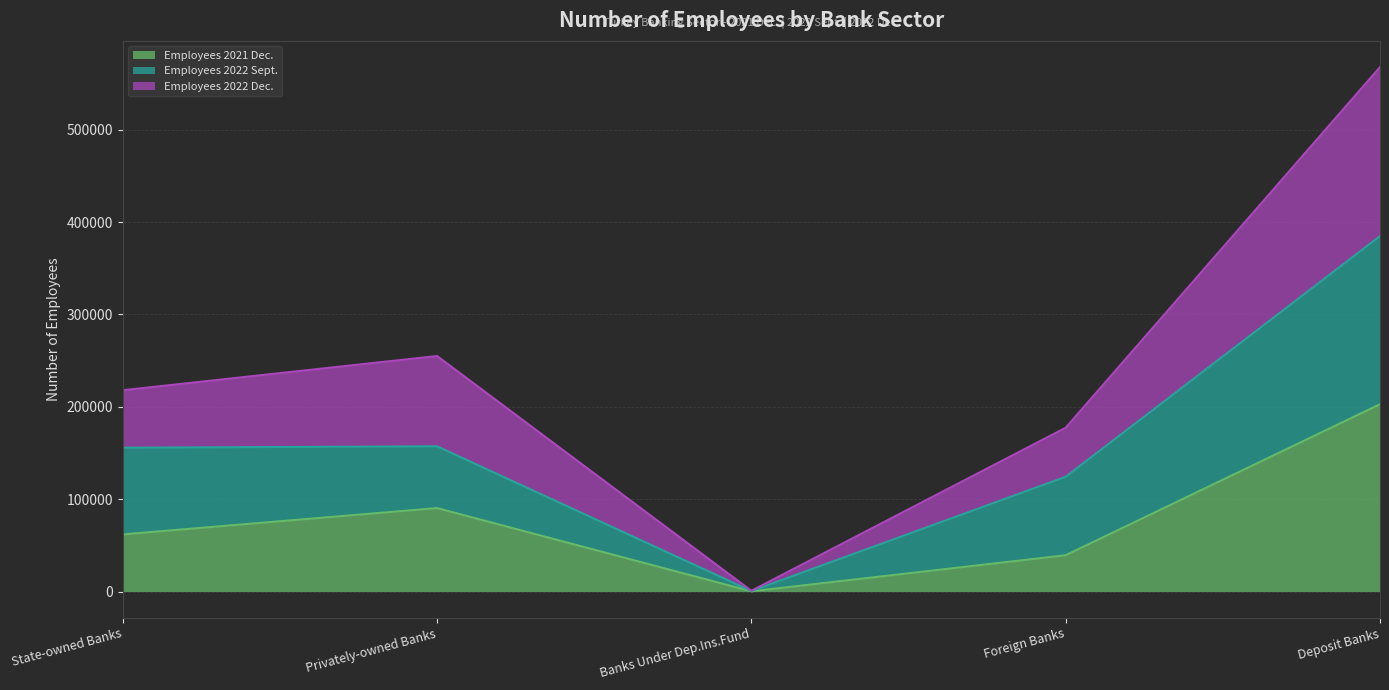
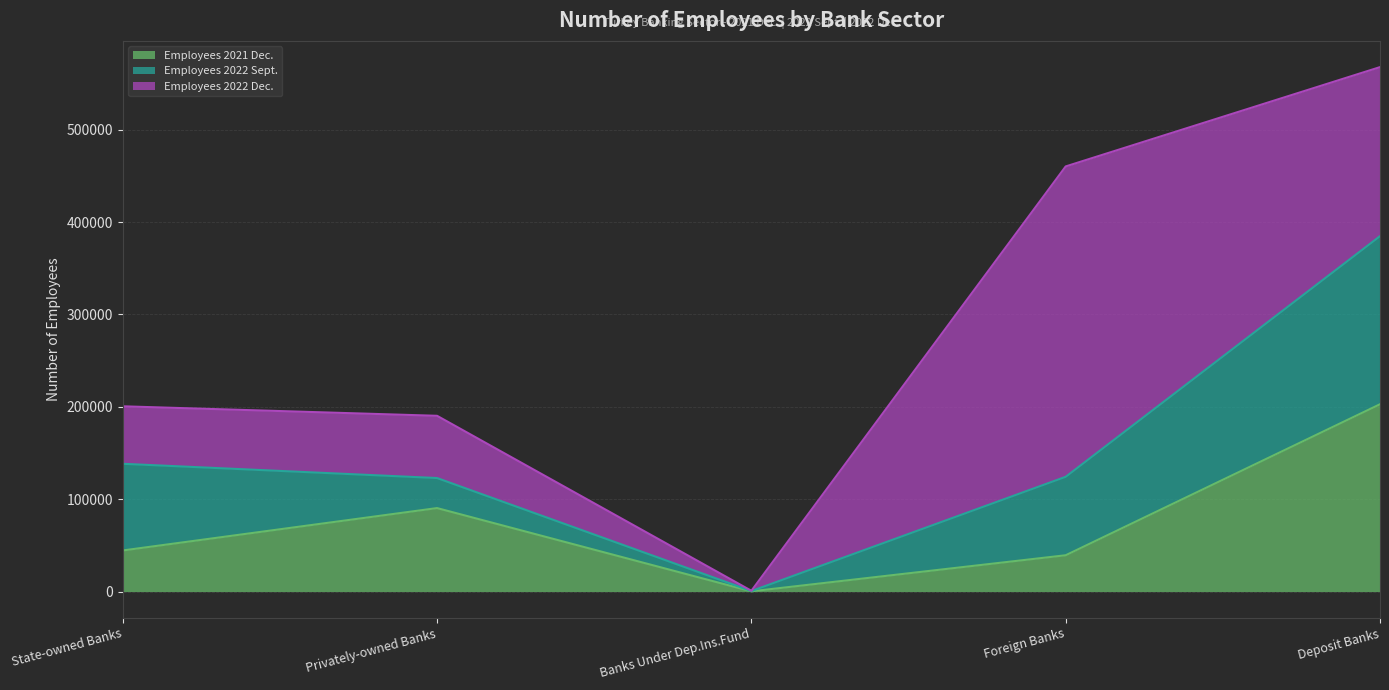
Employees 2021 Dec., State-owned Banks: 60000 -> 40000
Employees 2022 Sept., Privately-owned Banks: 70000 -> 30000
Employees 2022 Dec., Privately-owned Banks: 100000 -> 70000
Employees 2022 Dec., Foreign Banks: 50000 -> 340000
